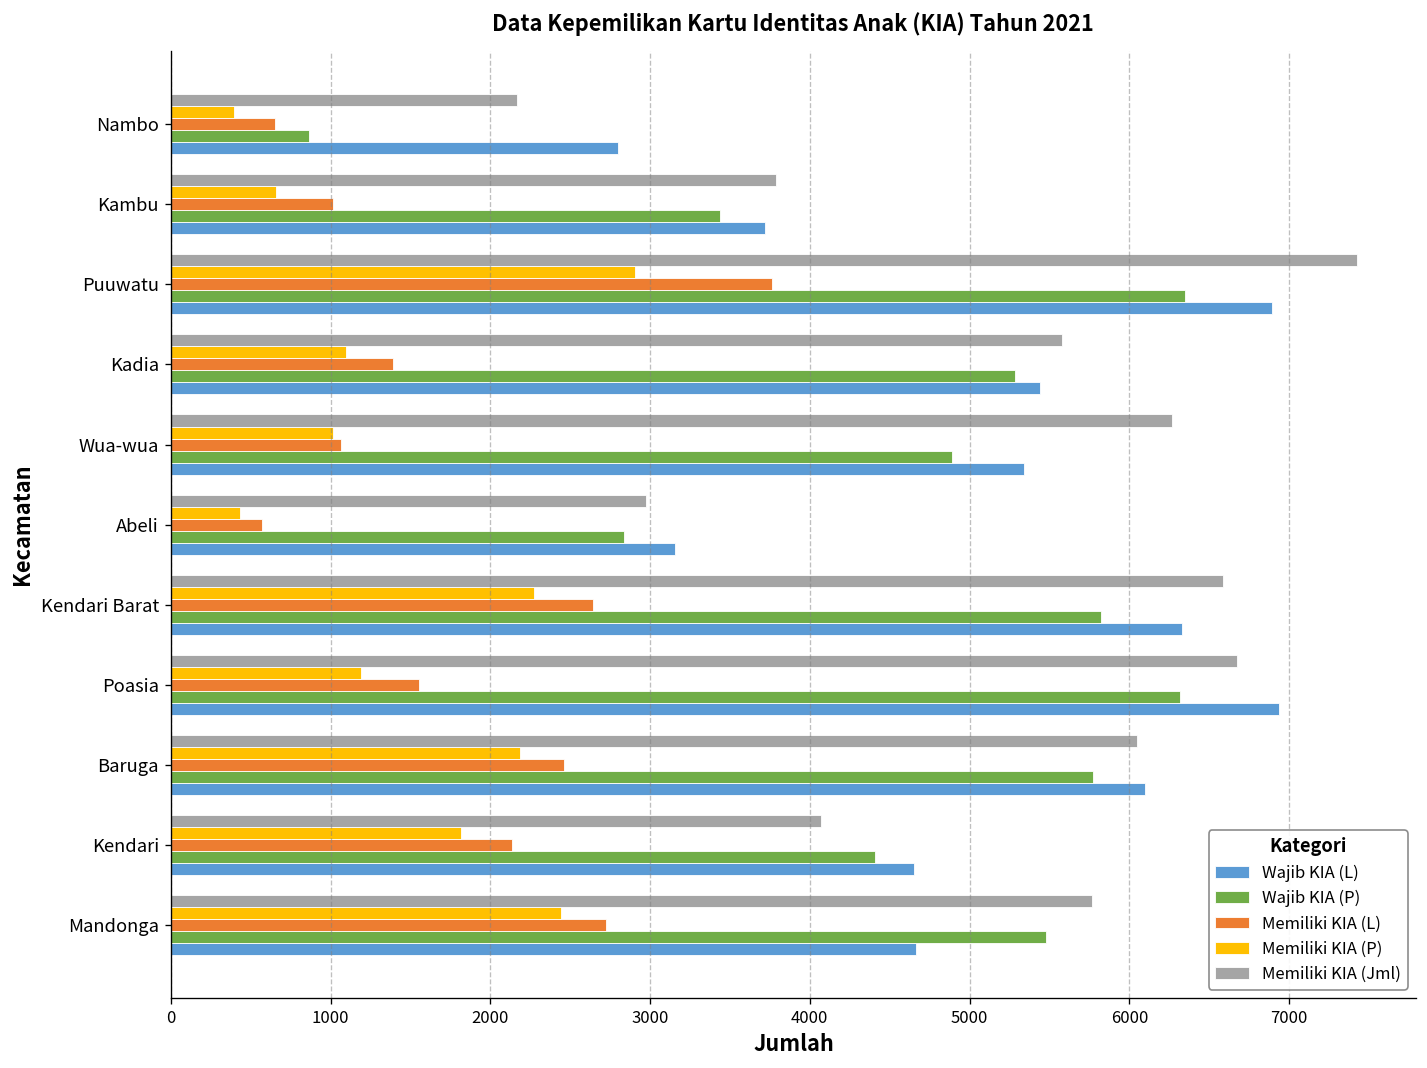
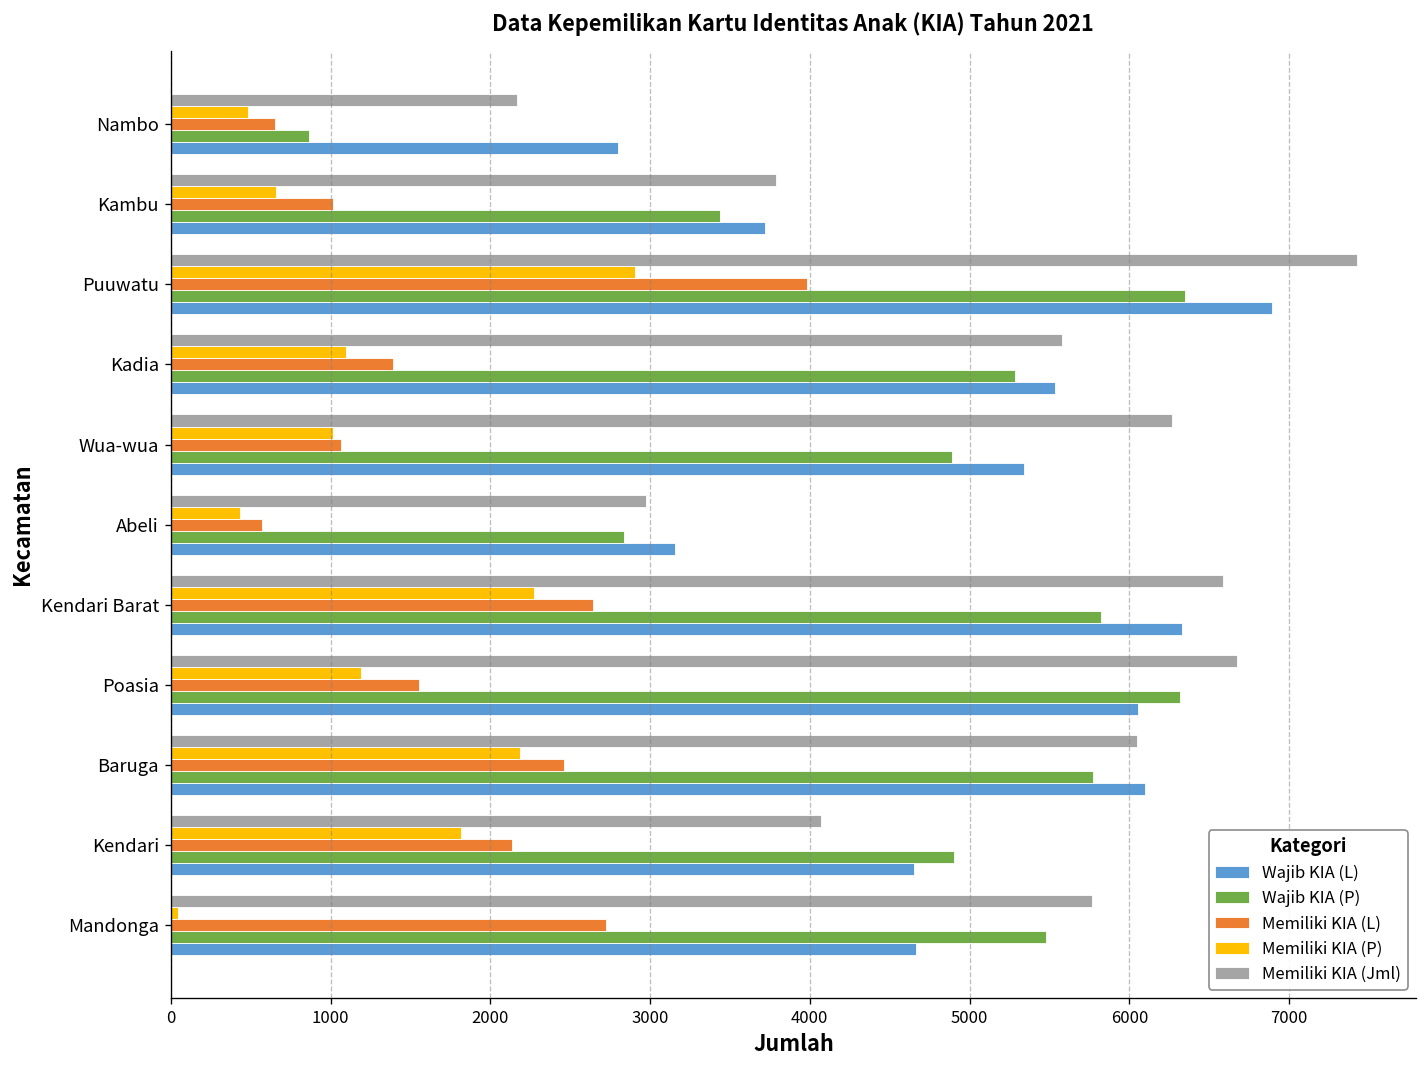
Memiliki KIA (P), Nambo: 400 -> 480
Memiliki KIA (L), Puuwatu: 3760 -> 3980
Wajib KIA (L), Kadia: 5440 -> 5530
Wajib KIA (L), Poasia: 6940 -> 6060
Wajib KIA (P), Kendari: 4410 -> 4900
Memiliki KIA (P), Mandonga: 2440 -> 40
